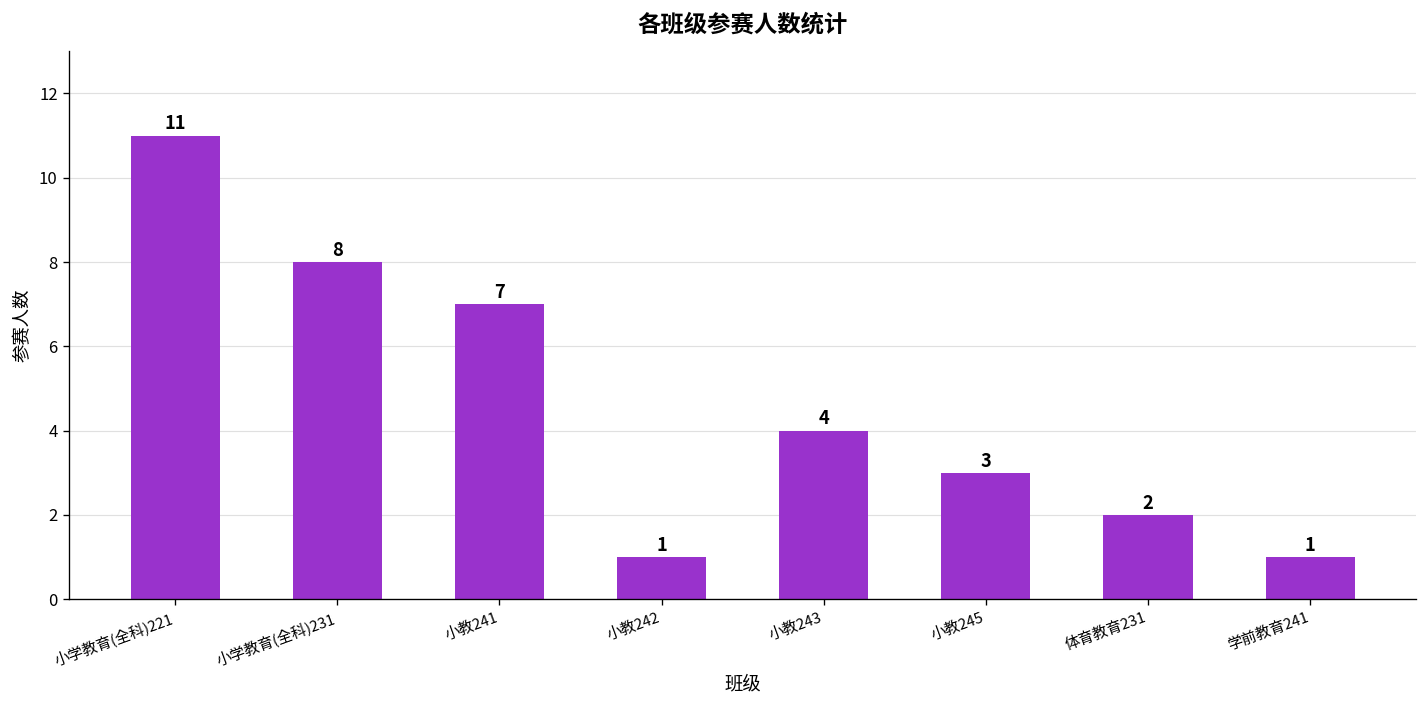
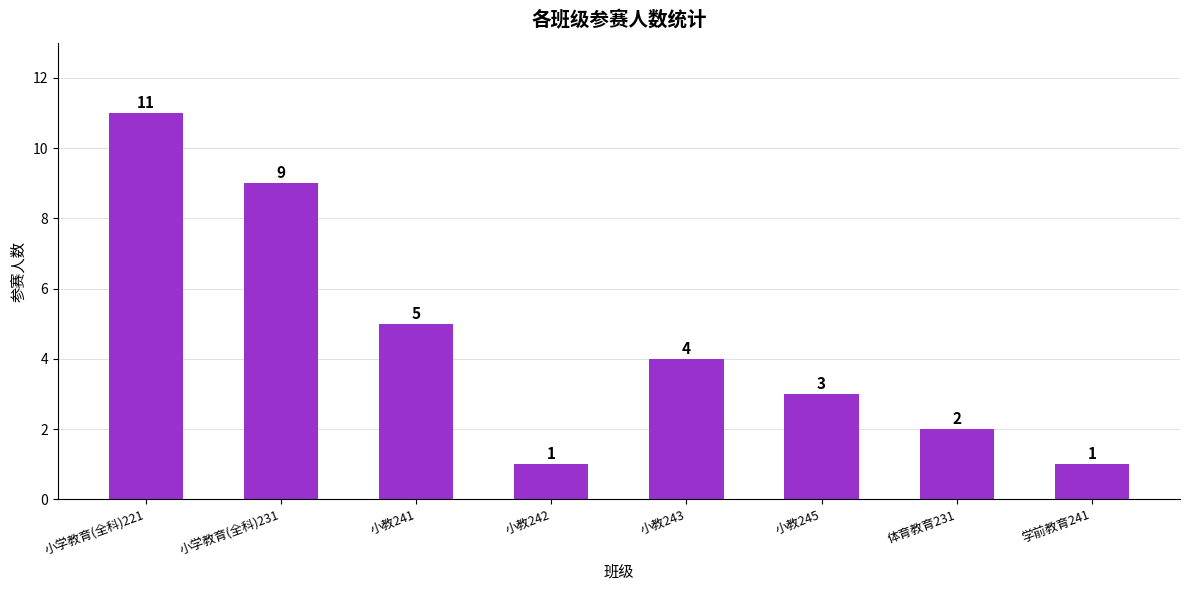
小学教育(全科)231: 8 -> 9
小教241: 7 -> 5
